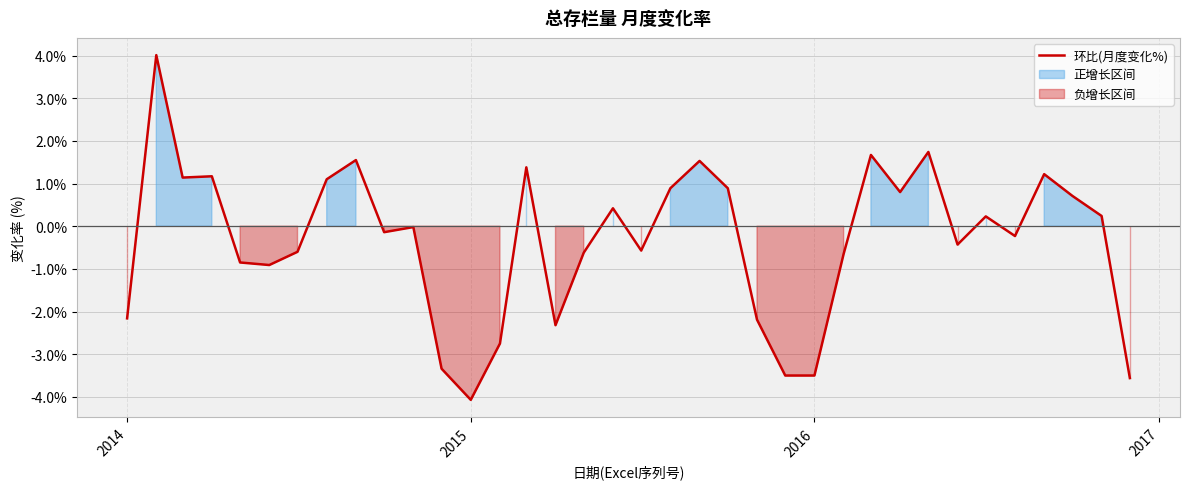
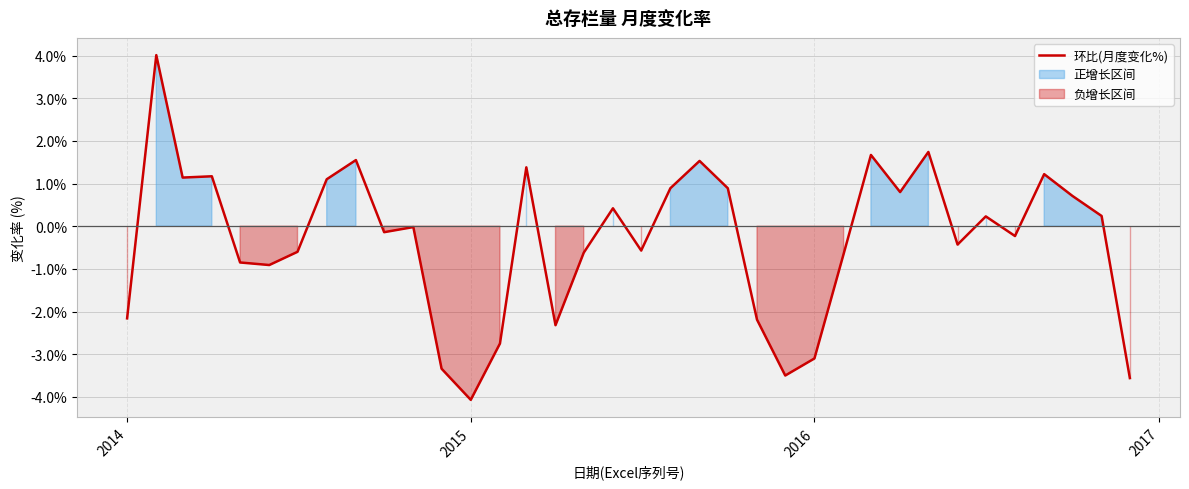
2016: -3.5% -> -3.1%
